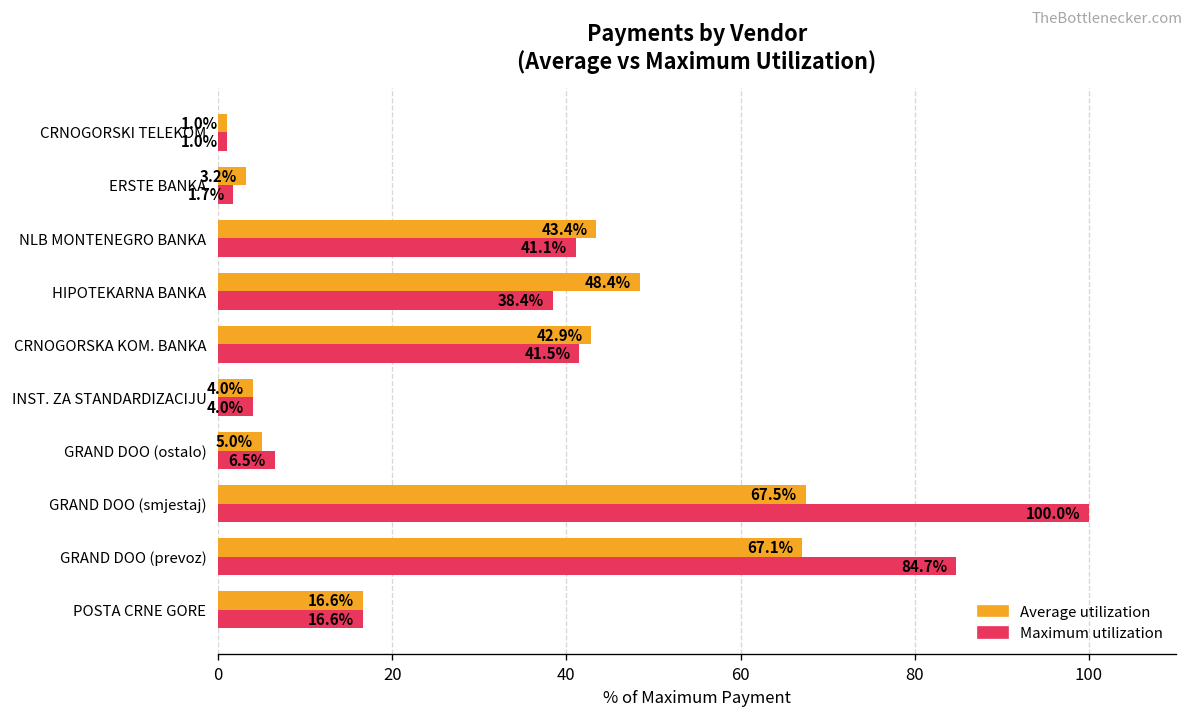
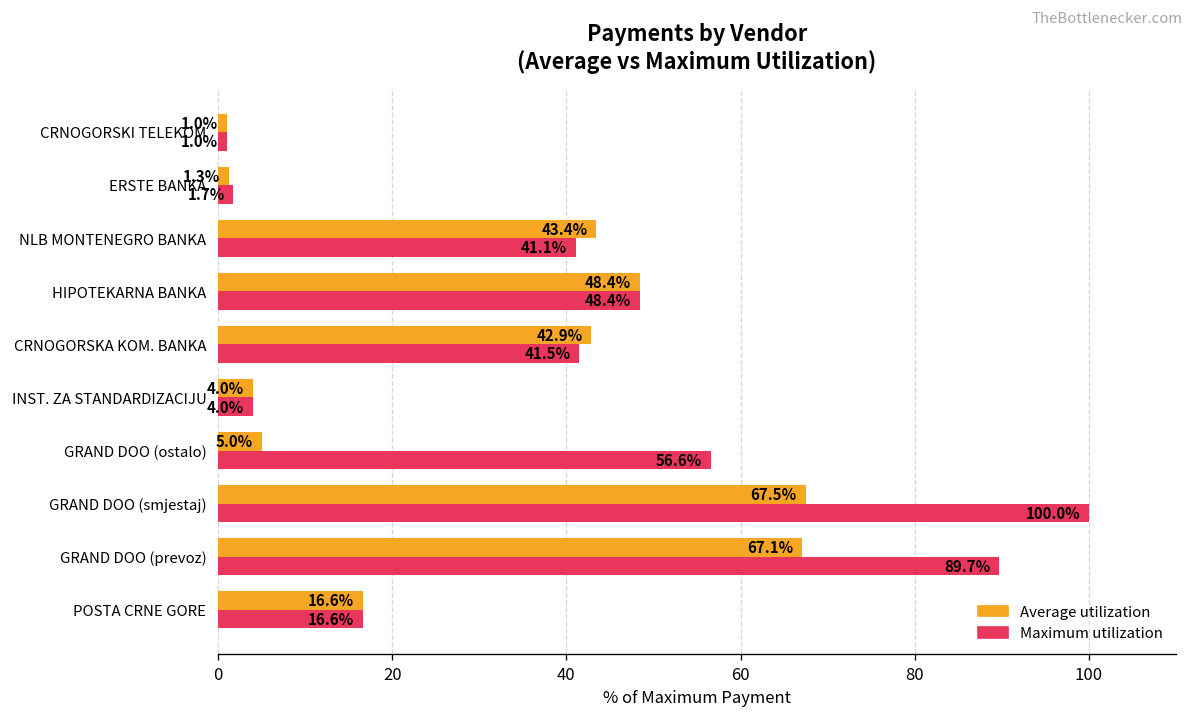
Average utilization, ERSTE BANKA: 3.2% -> 1.3%
Maximum utilization, HIPOTEKARNA BANKA: 38.4% -> 48.4%
Maximum utilization, GRAND DOO (ostalo): 6.5% -> 56.6%
Maximum utilization, GRAND DOO (prevoz): 84.7% -> 89.7%
